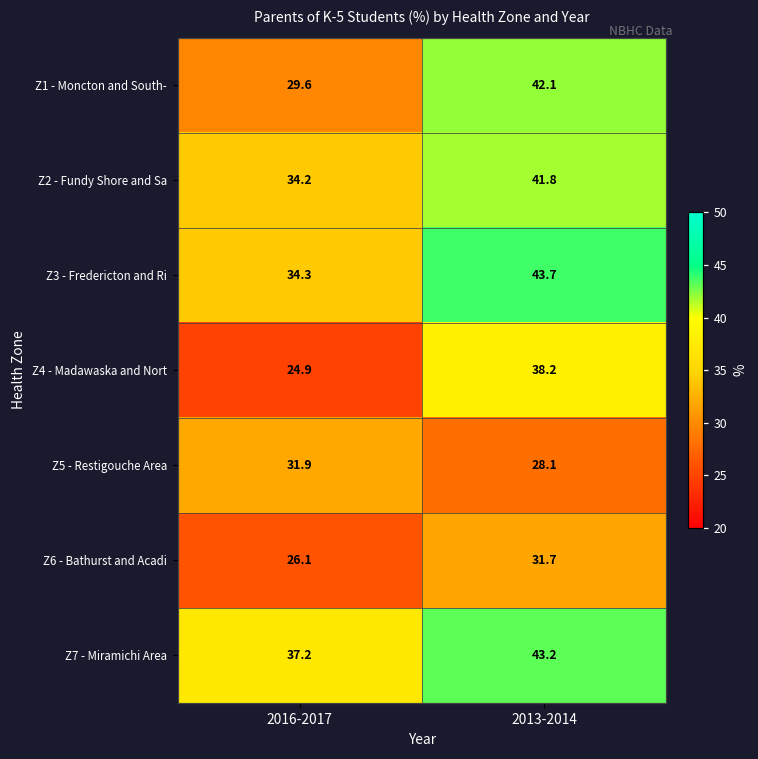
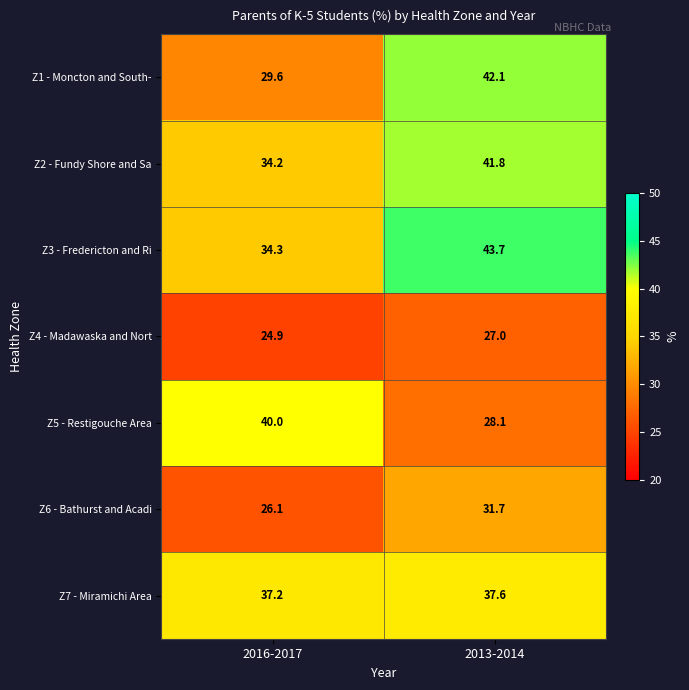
Z4 - Madawaska and Nort, 2013-2014: 38.2 -> 27.0
Z5 - Restigouche Area, 2016-2017: 31.9 -> 40.0
Z7 - Miramichi Area, 2013-2014: 43.2 -> 37.6
